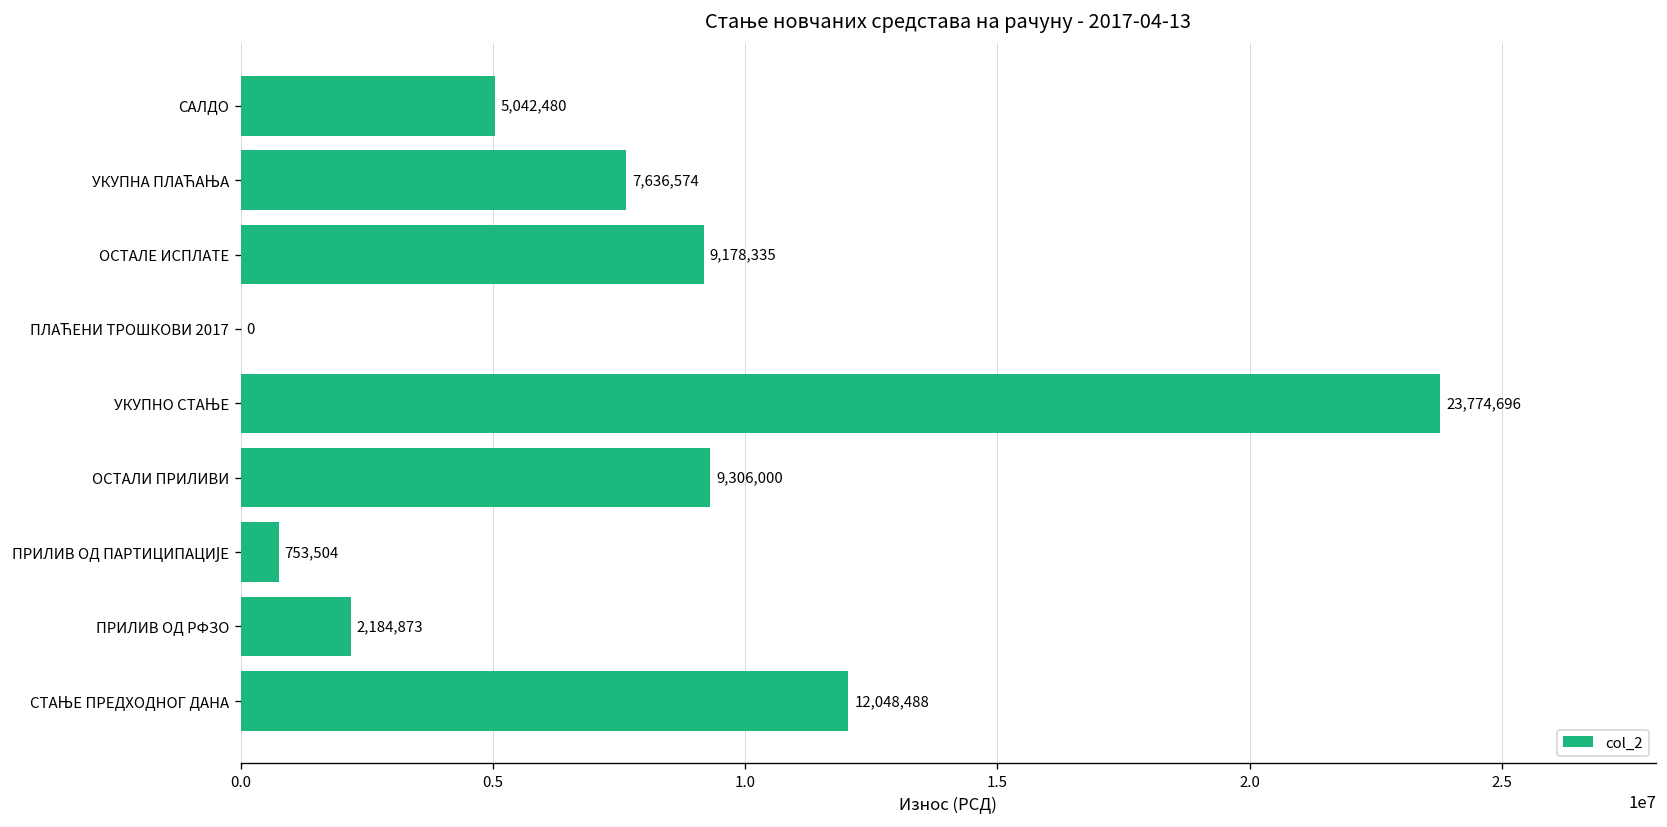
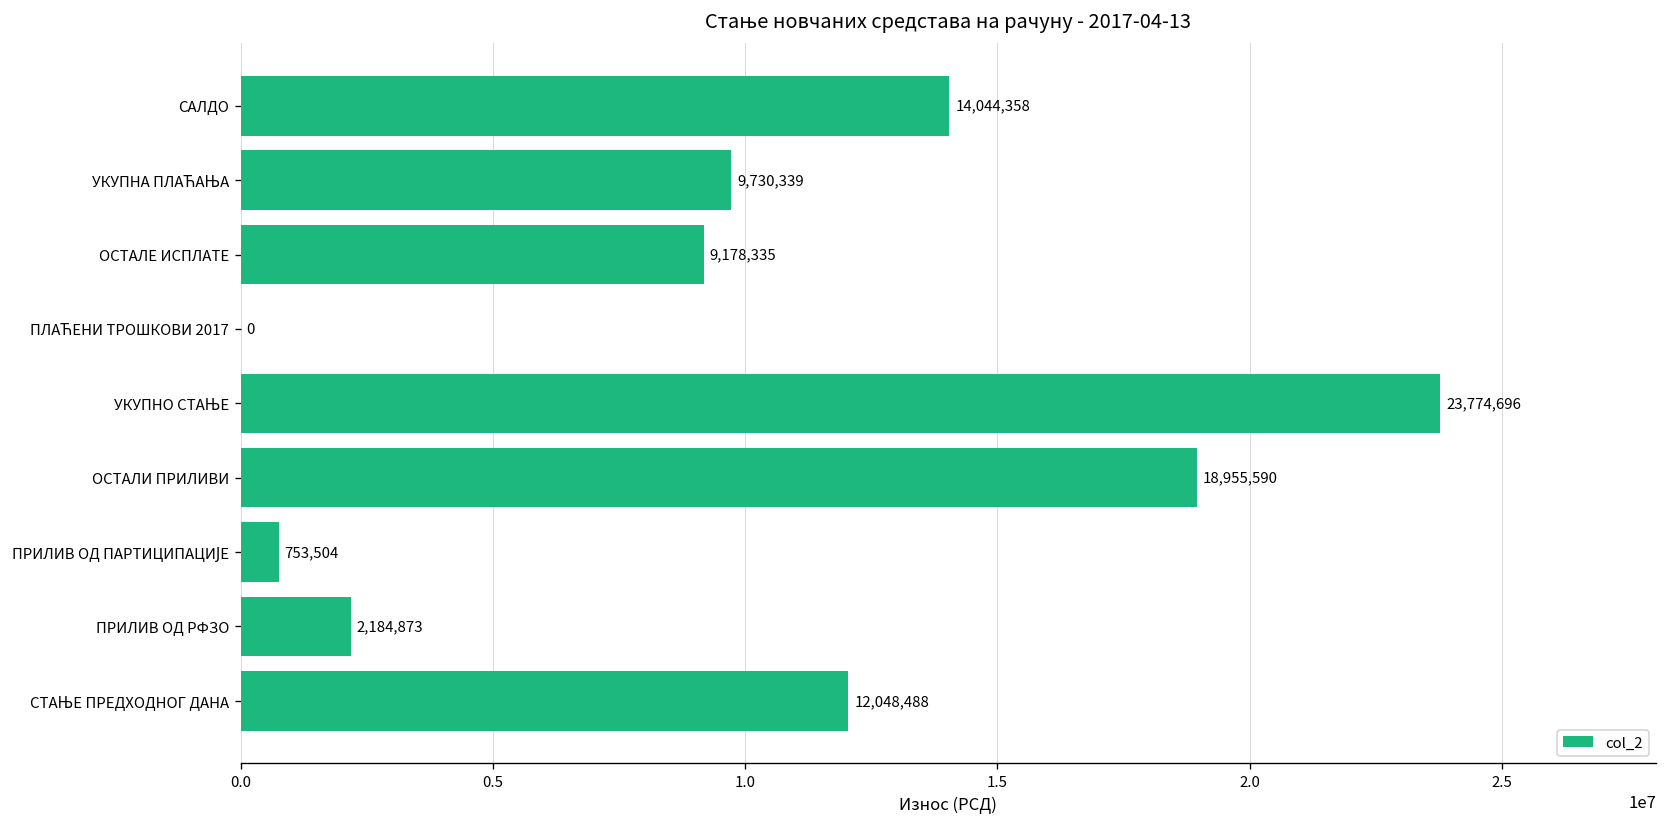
САЛДО: 5,042,480 -> 14,044,358
УКУПНА ПЛАЋАЊА: 7,636,574 -> 9,730,339
ОСТАЛИ ПРИЛИВИ: 9,306,000 -> 18,955,590
